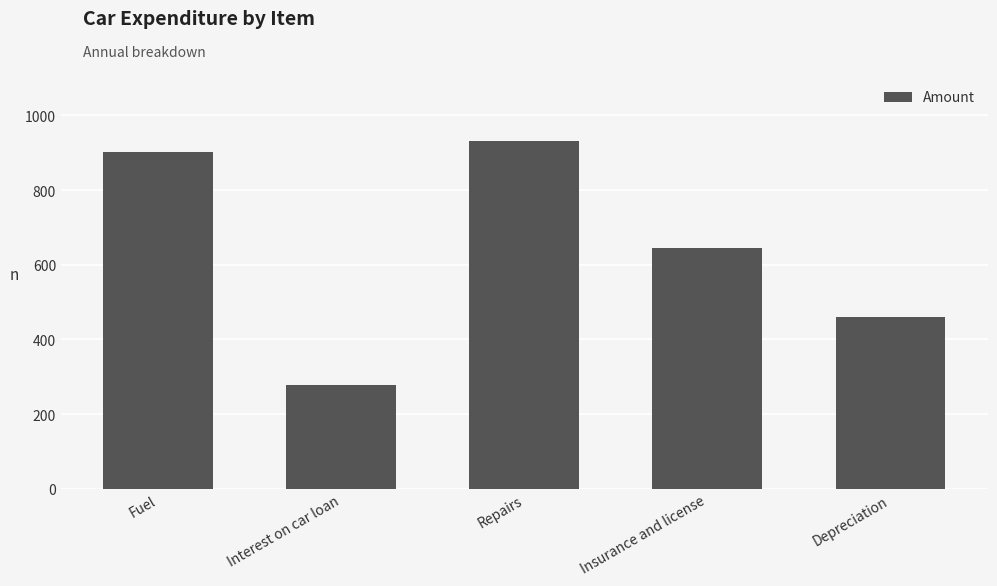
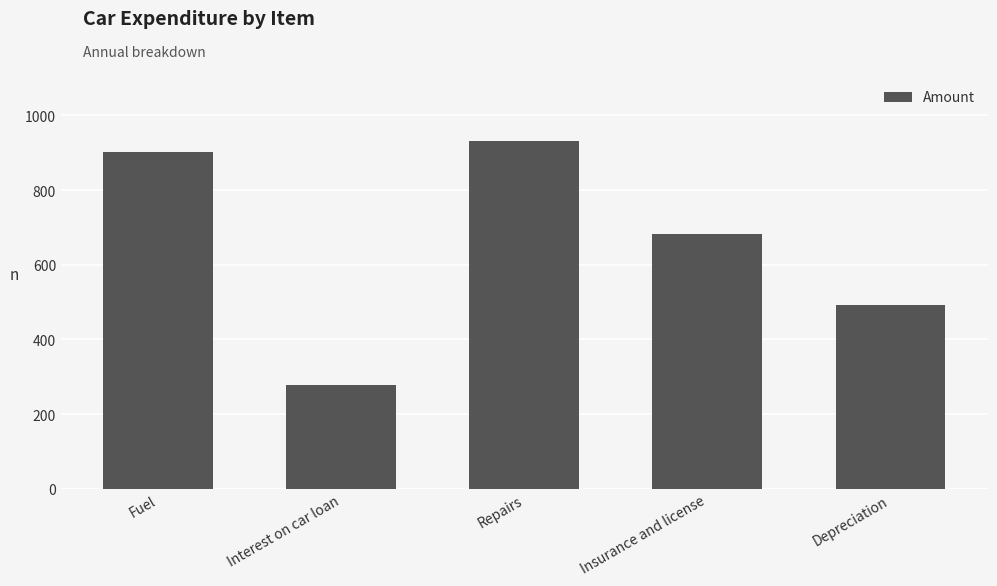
Insurance and license: 650 -> 680
Depreciation: 460 -> 490
